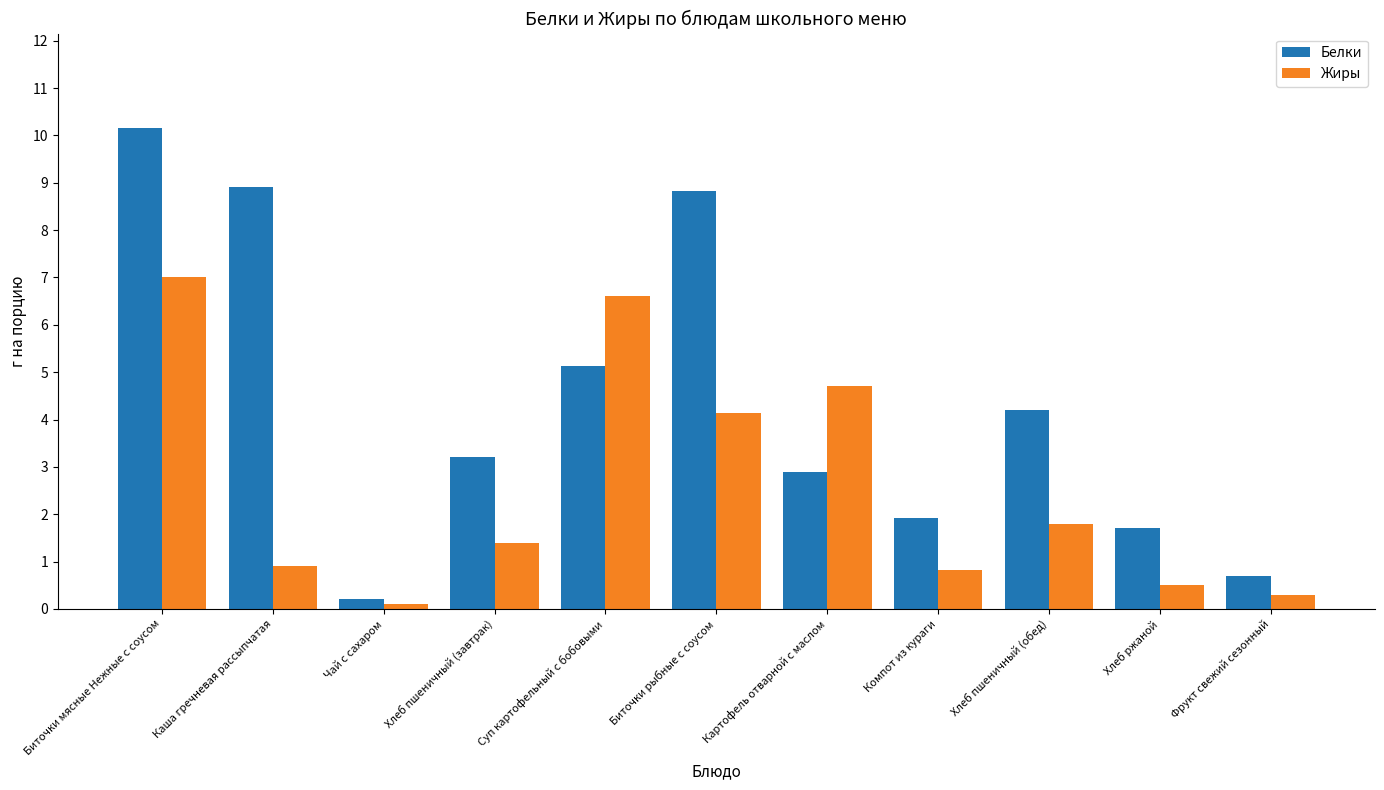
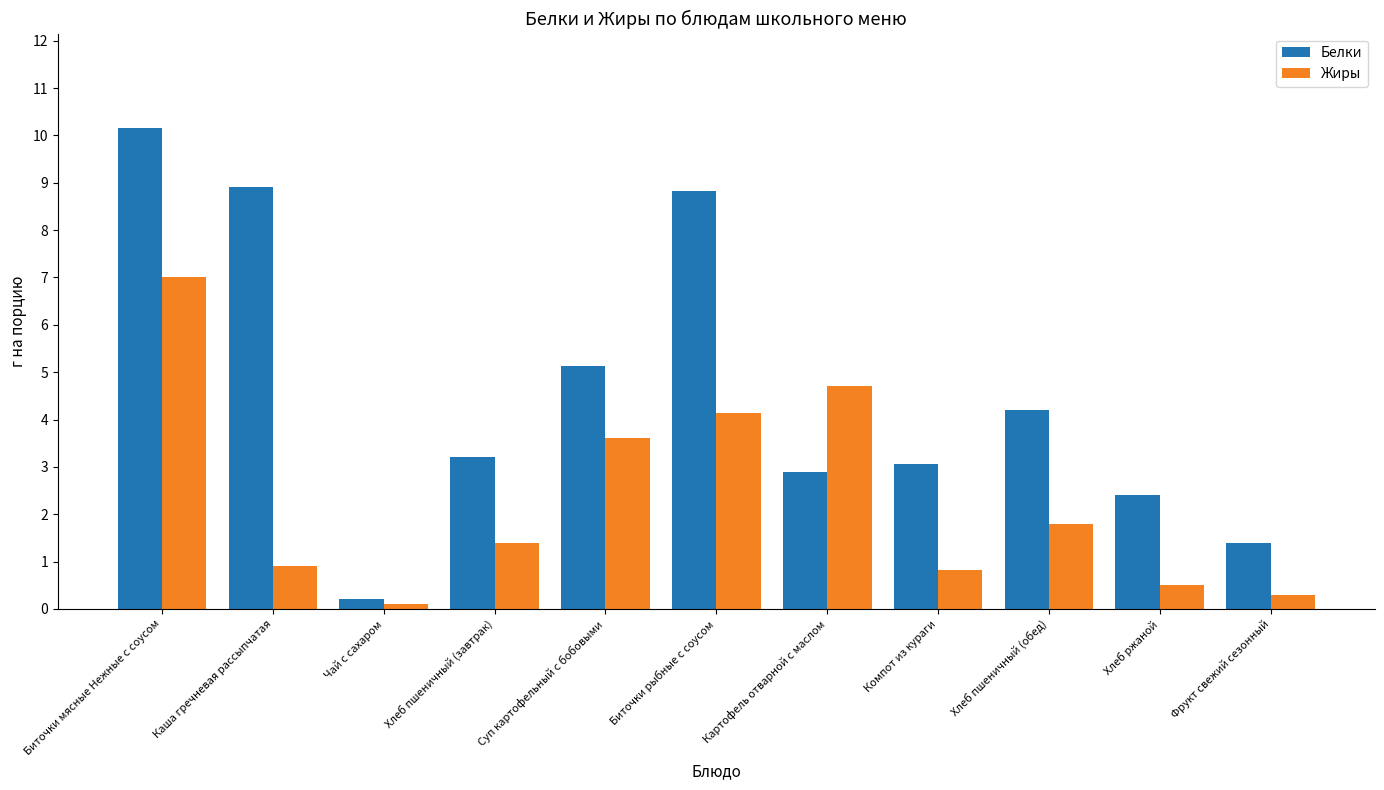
Жиры, Суп картофельный с бобовыми: 6.6 -> 3.6
Белки, Компот из кураги: 1.9 -> 3.1
Белки, Хлеб ржаной: 1.7 -> 2.4
Белки, Фрукт свежий сезонный: 0.7 -> 1.4
